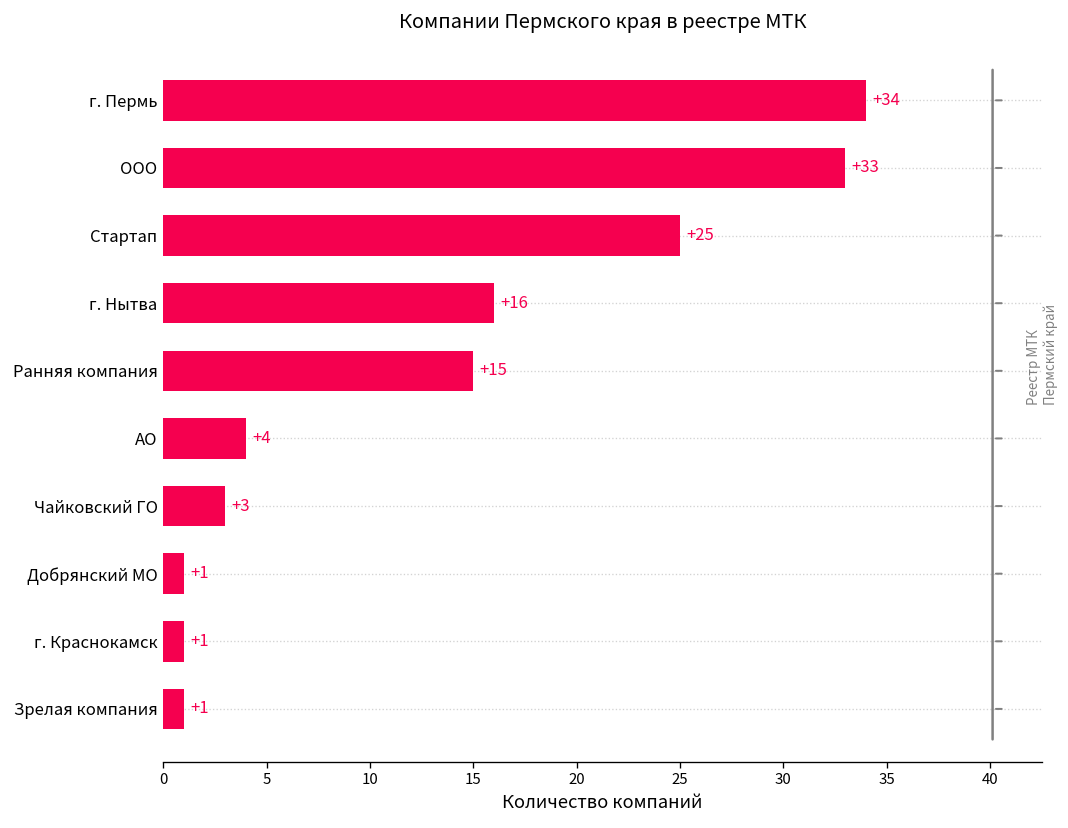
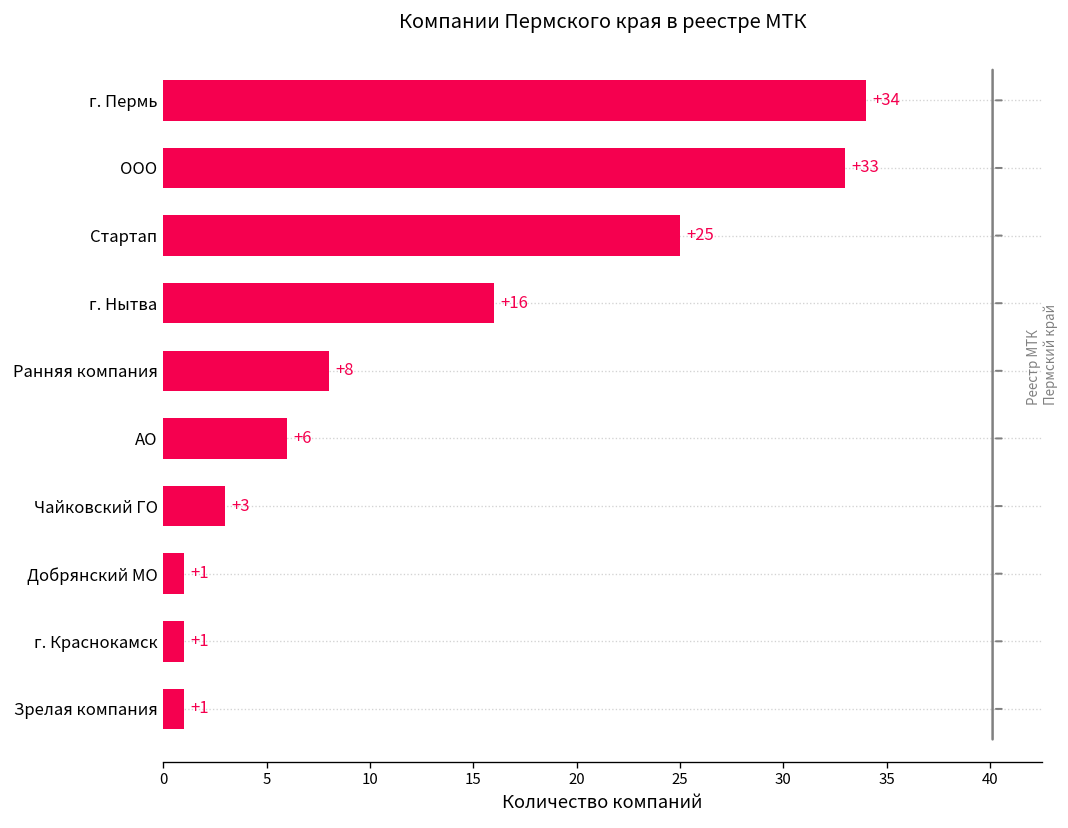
Ранняя компания: +15 -> +8
АО: +4 -> +6
